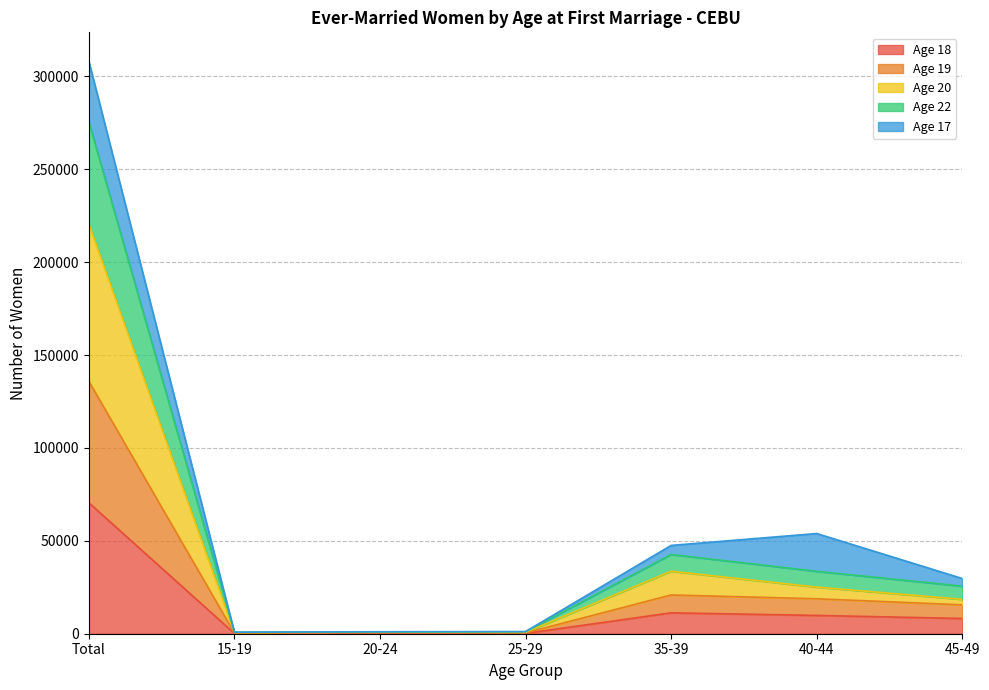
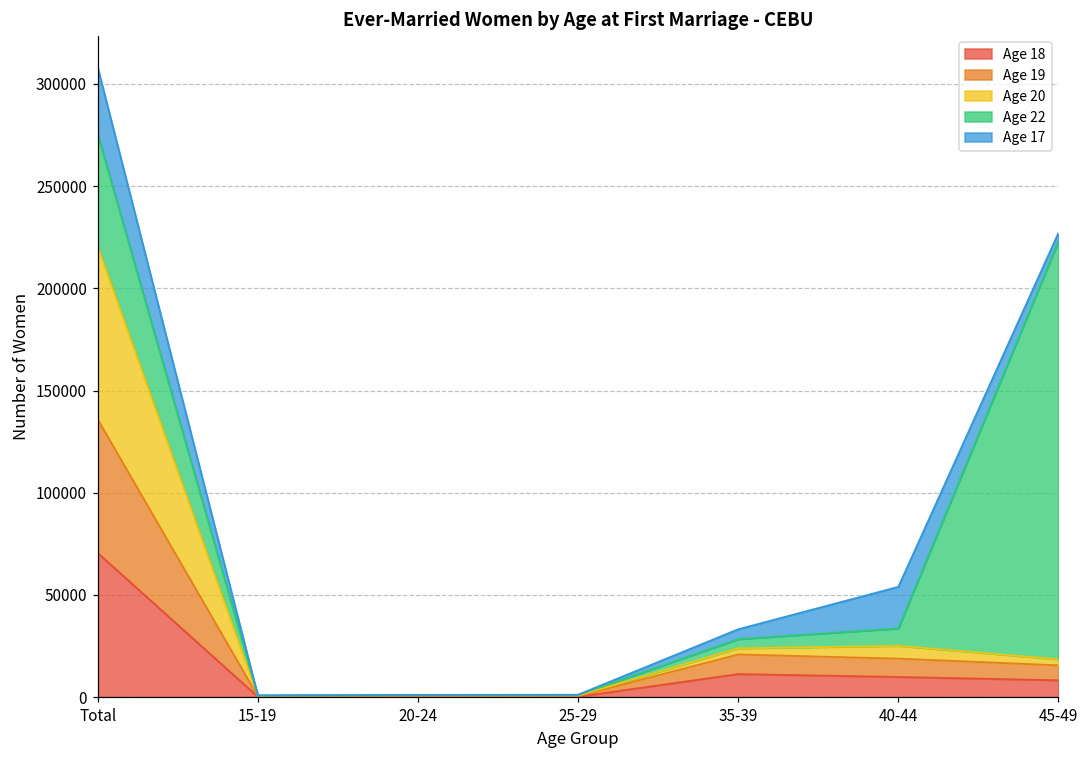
Age 20, 35-39: 13000 -> 3000
Age 22, 35-39: 9000 -> 4000
Age 22, 45-49: 7000 -> 205000
